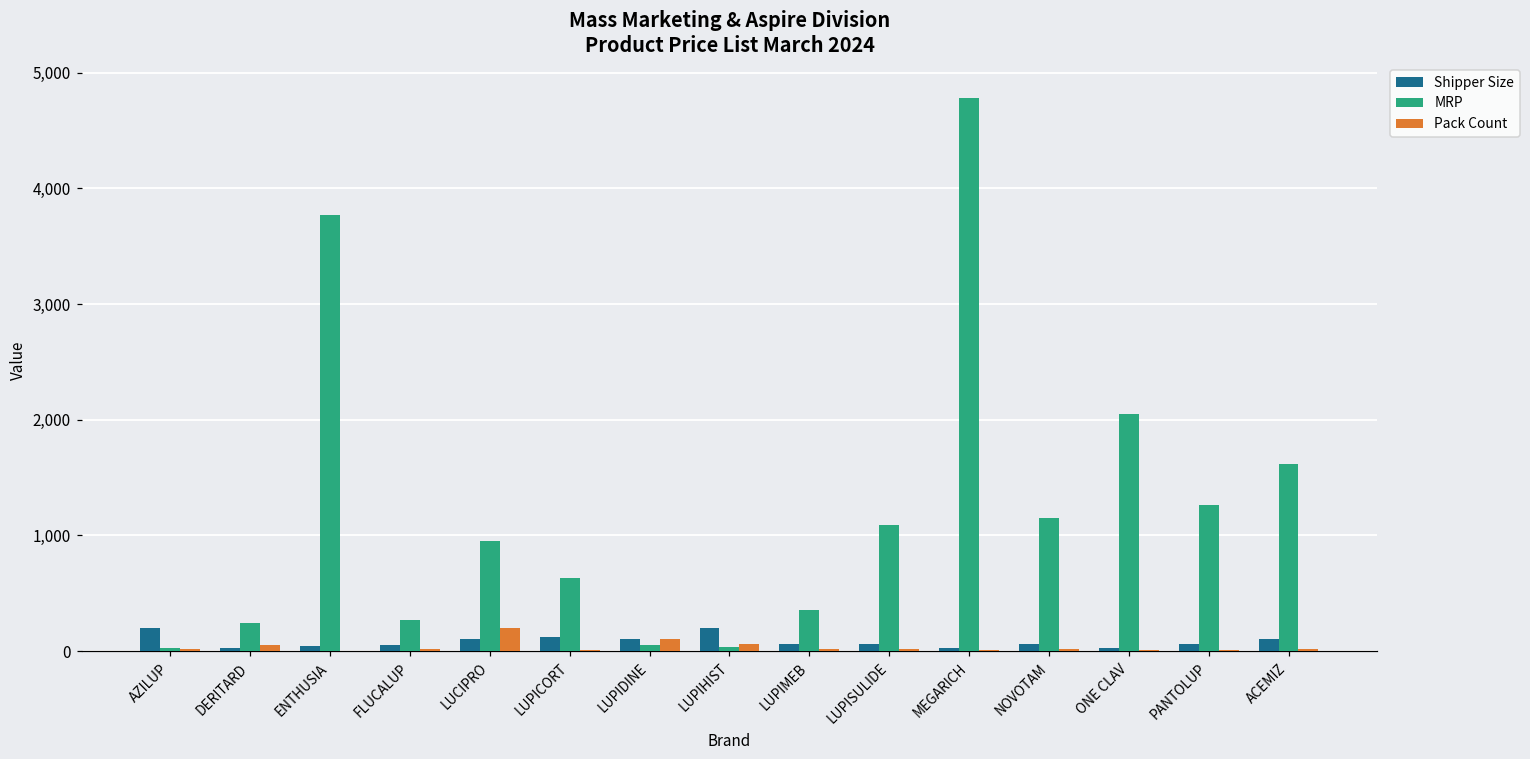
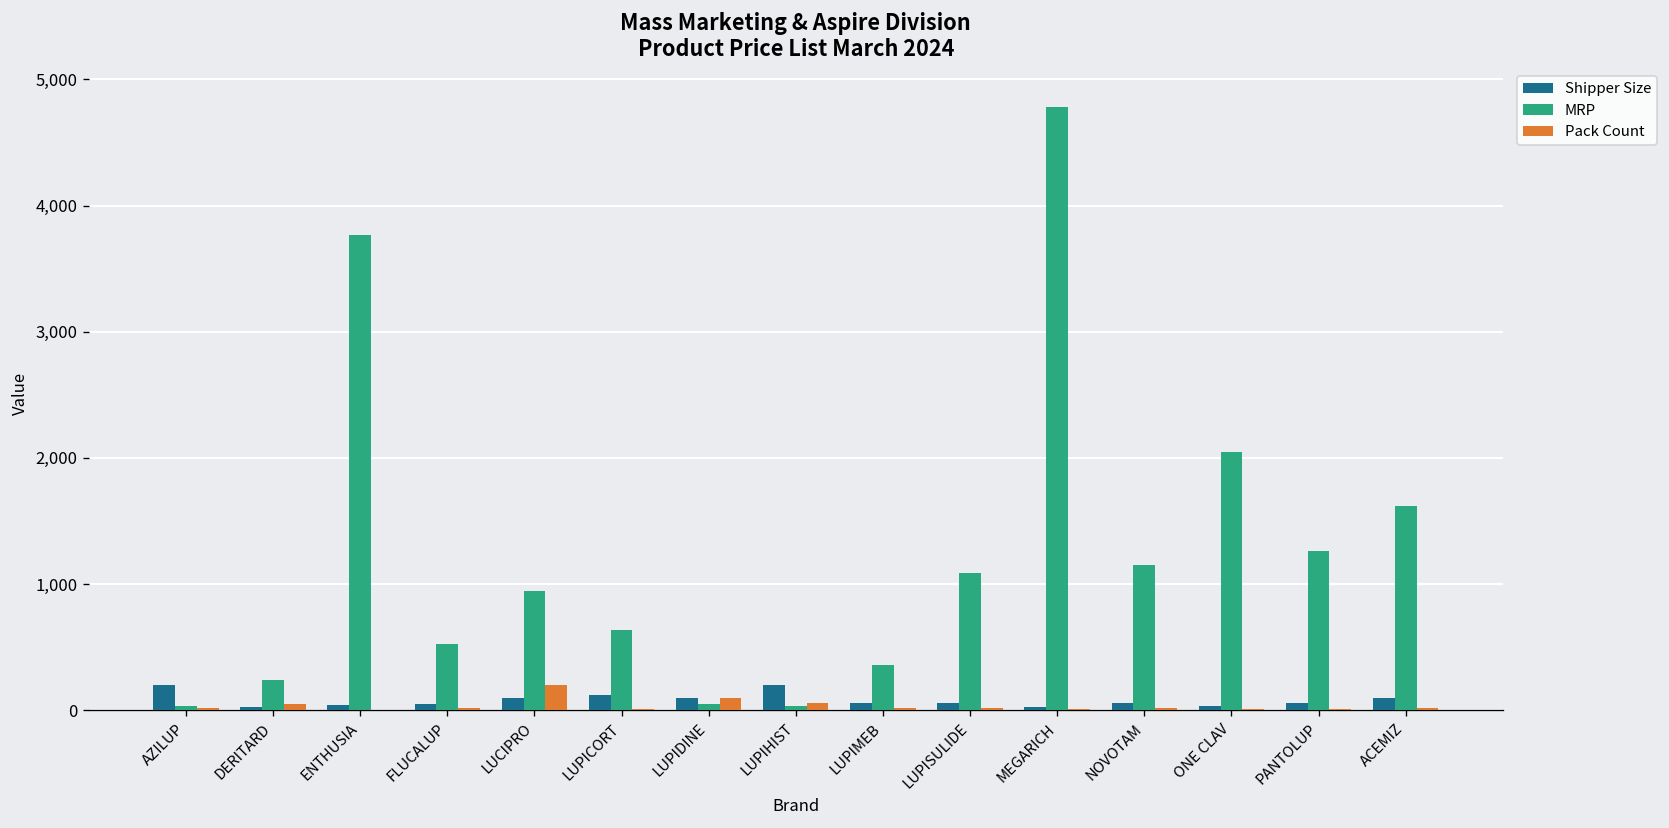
MRP, FLUCALUP: 270 -> 530
